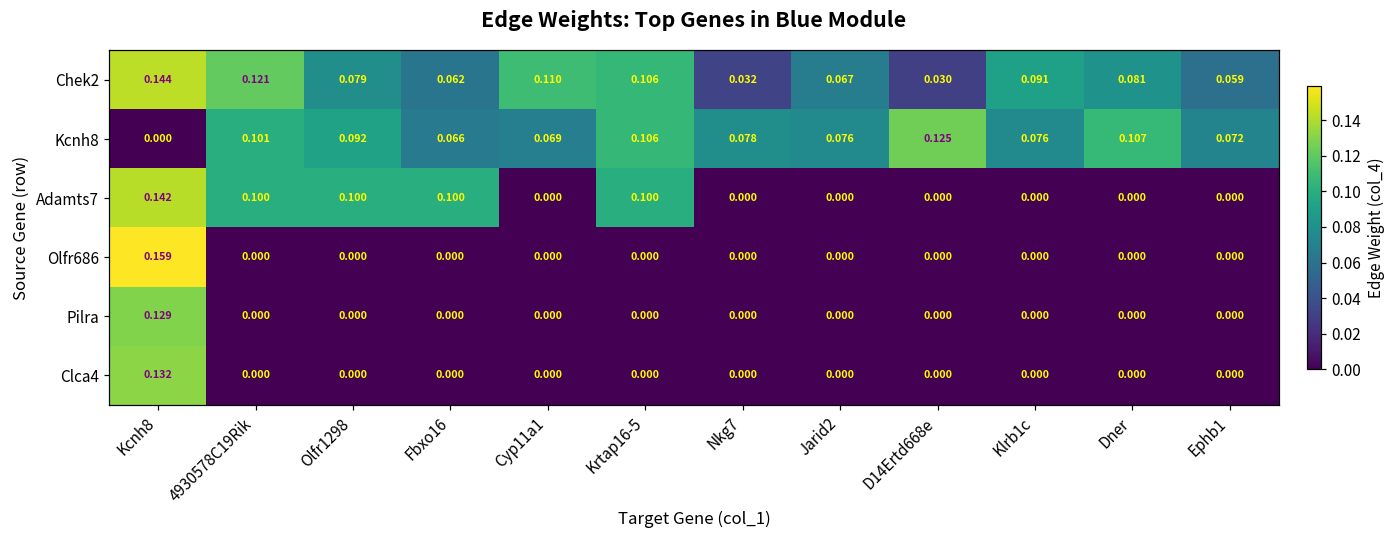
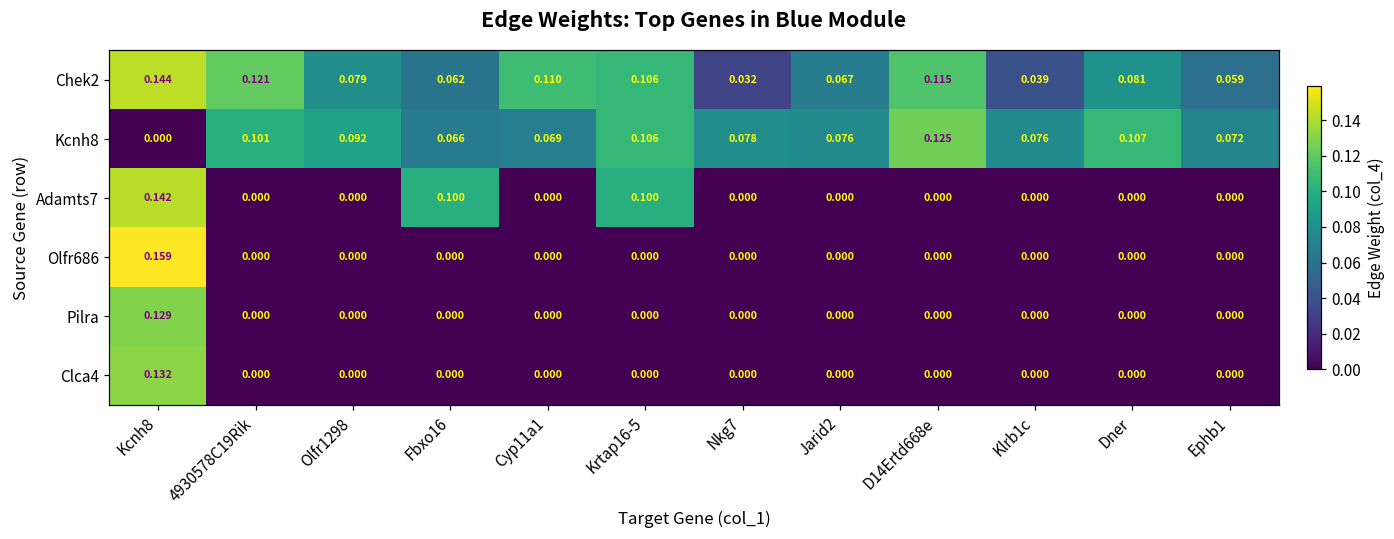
Chek2, D14Ertd668e: 0.030 -> 0.115
Chek2, Klrb1c: 0.091 -> 0.039
Adamts7, 4930578C19Rik: 0.100 -> 0.000
Adamts7, Olfr1298: 0.100 -> 0.000
